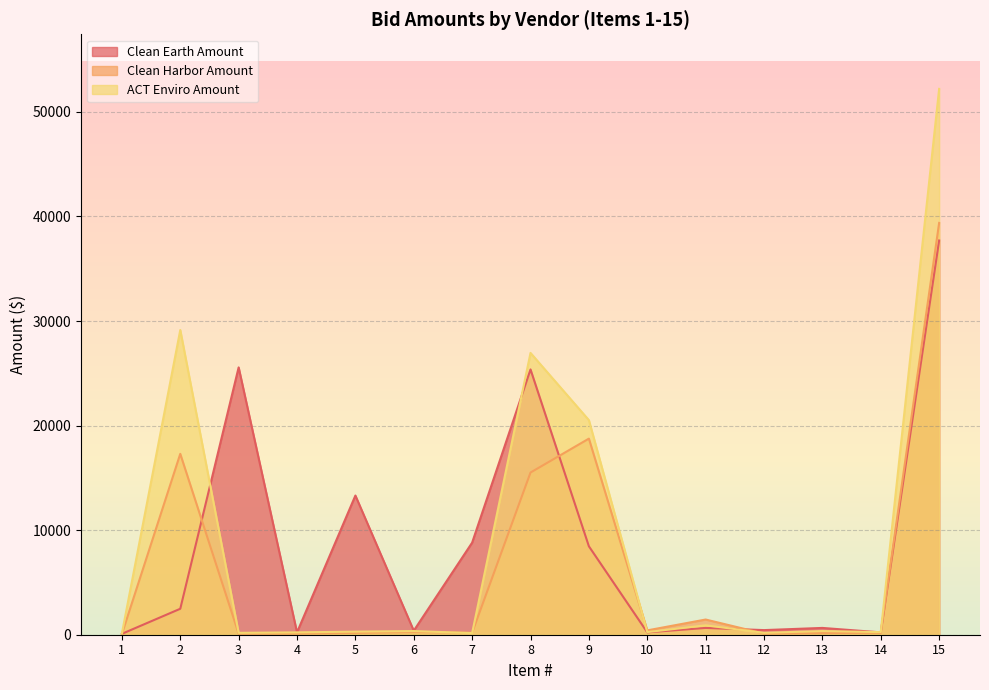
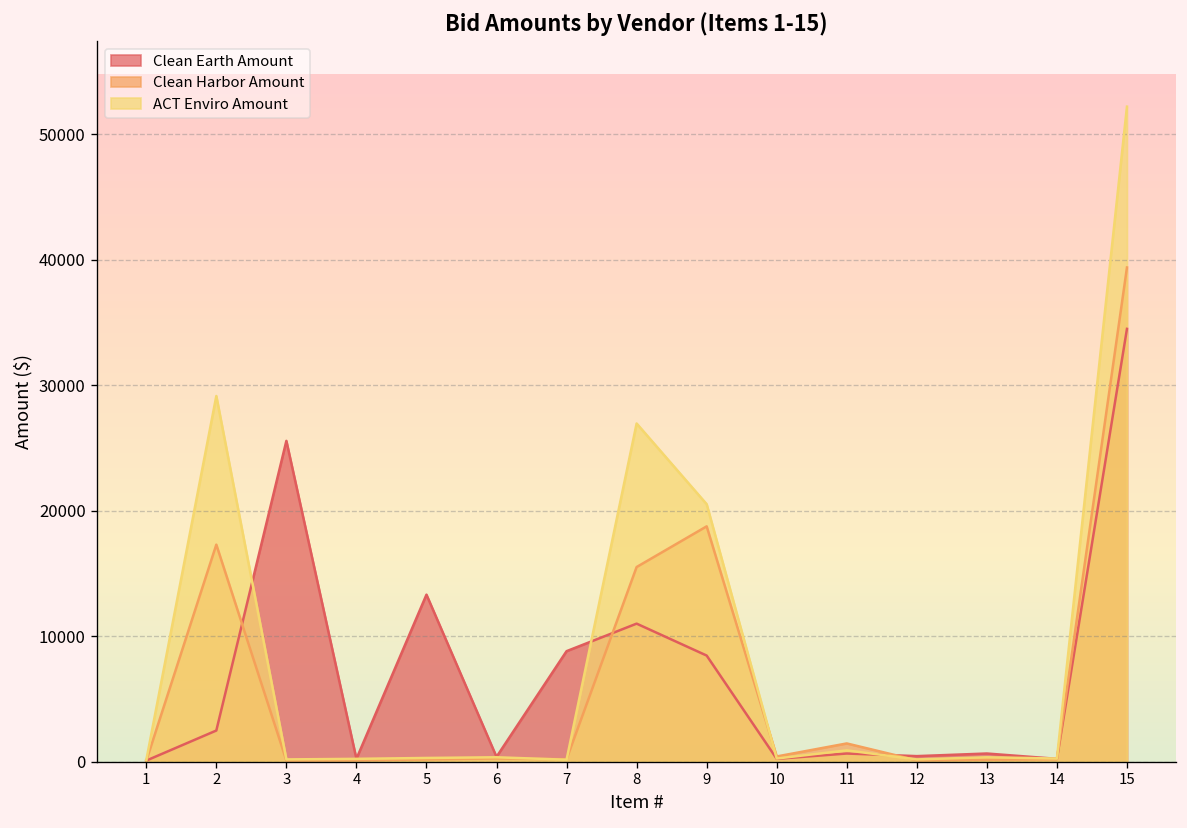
Clean Earth Amount, 8: 25400 -> 11000
Clean Earth Amount, 15: 37700 -> 34500
